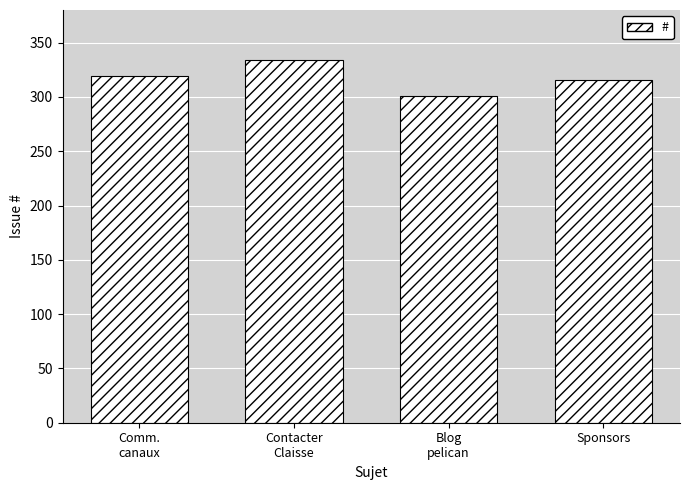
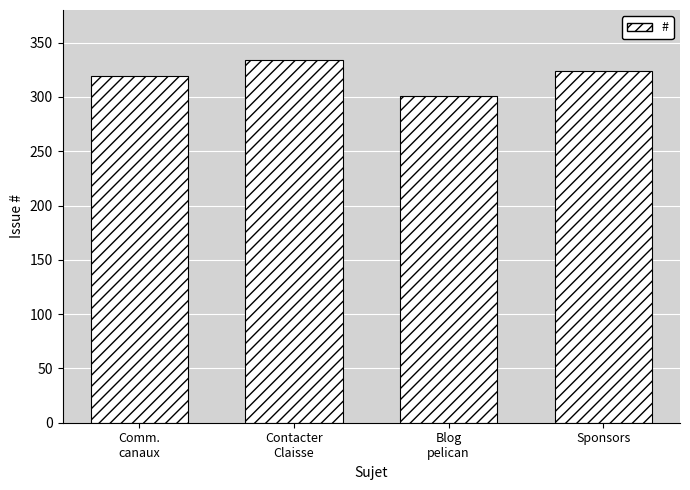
Sponsors: 316 -> 324
